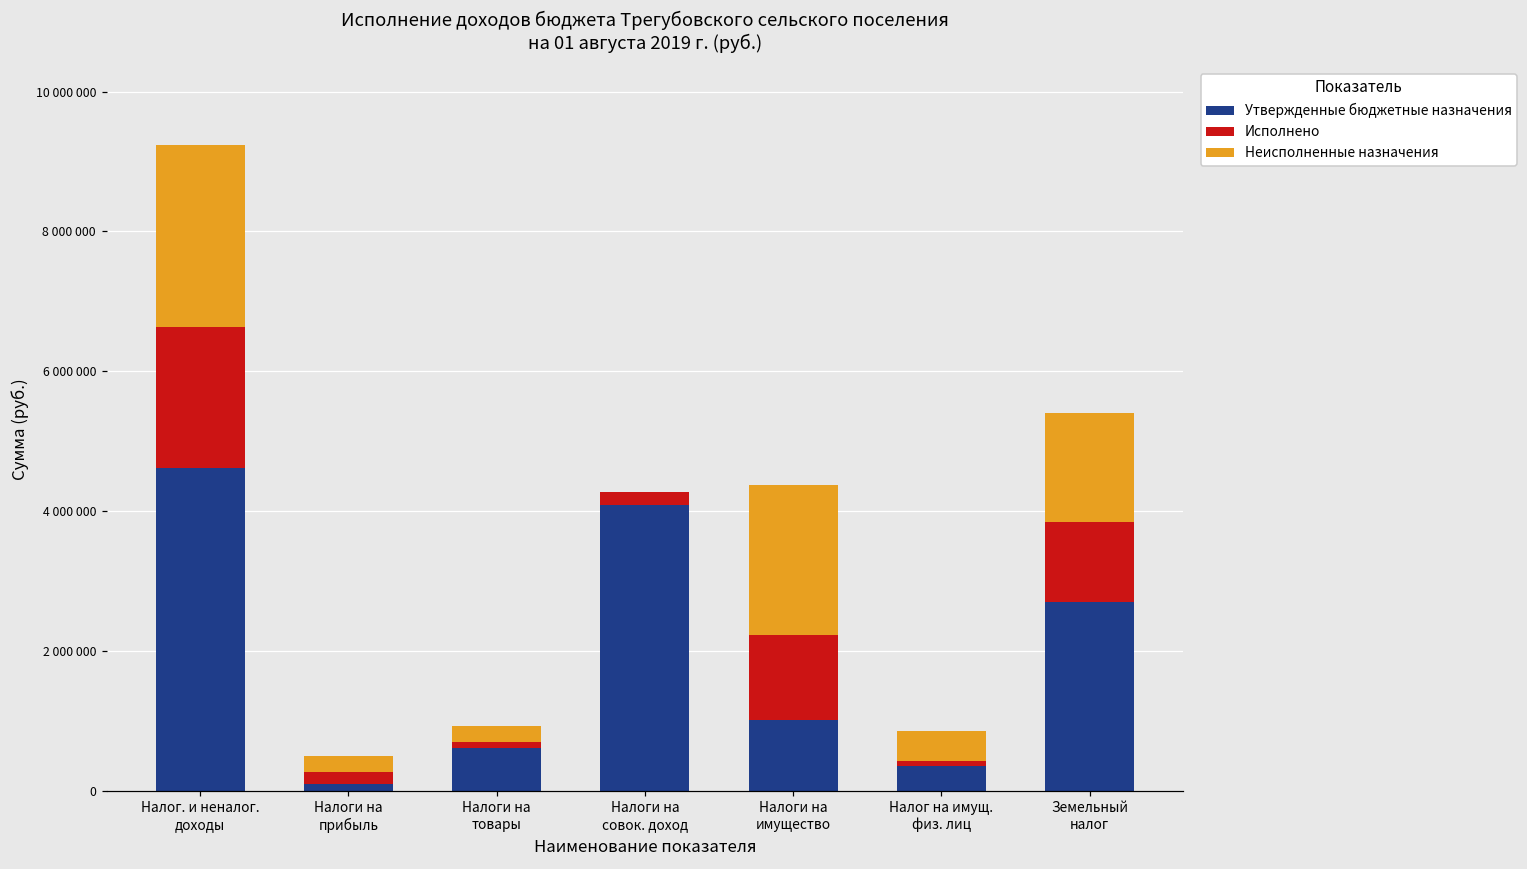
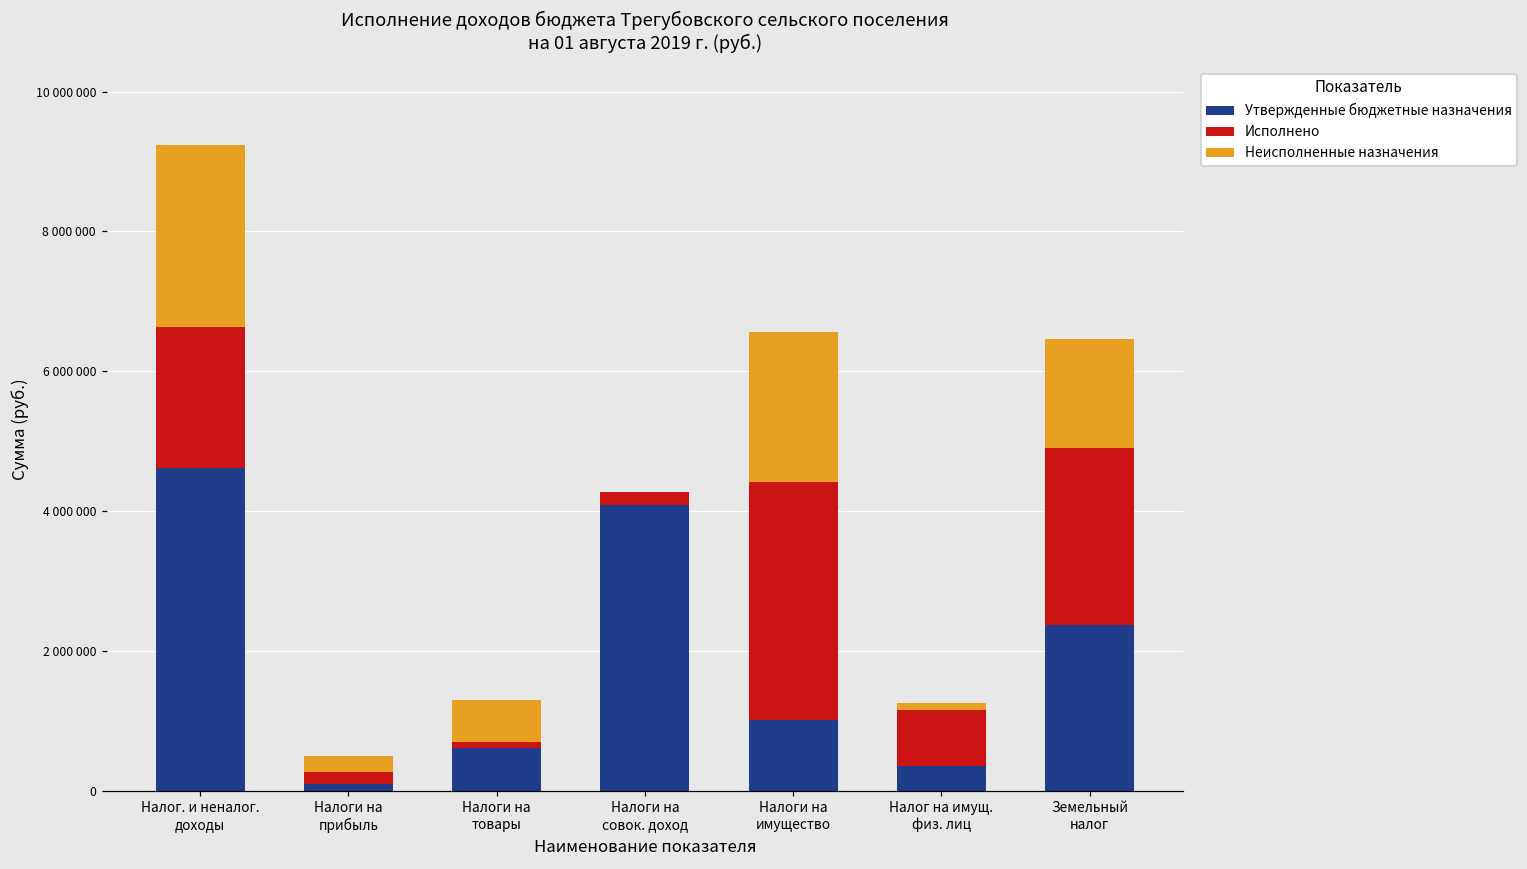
Неисполненные назначения, Налоги на товары: 200000 -> 600000
Исполнено, Налоги на имущество: 1200000 -> 3400000
Исполнено, Налог на имущ. физ. лиц: 100000 -> 800000
Неисполненные назначения, Налог на имущ. физ. лиц: 400000 -> 100000
Утвержденные бюджетные назначения, Земельный налог: 2700000 -> 2400000
Исполнено, Земельный налог: 1100000 -> 2500000
